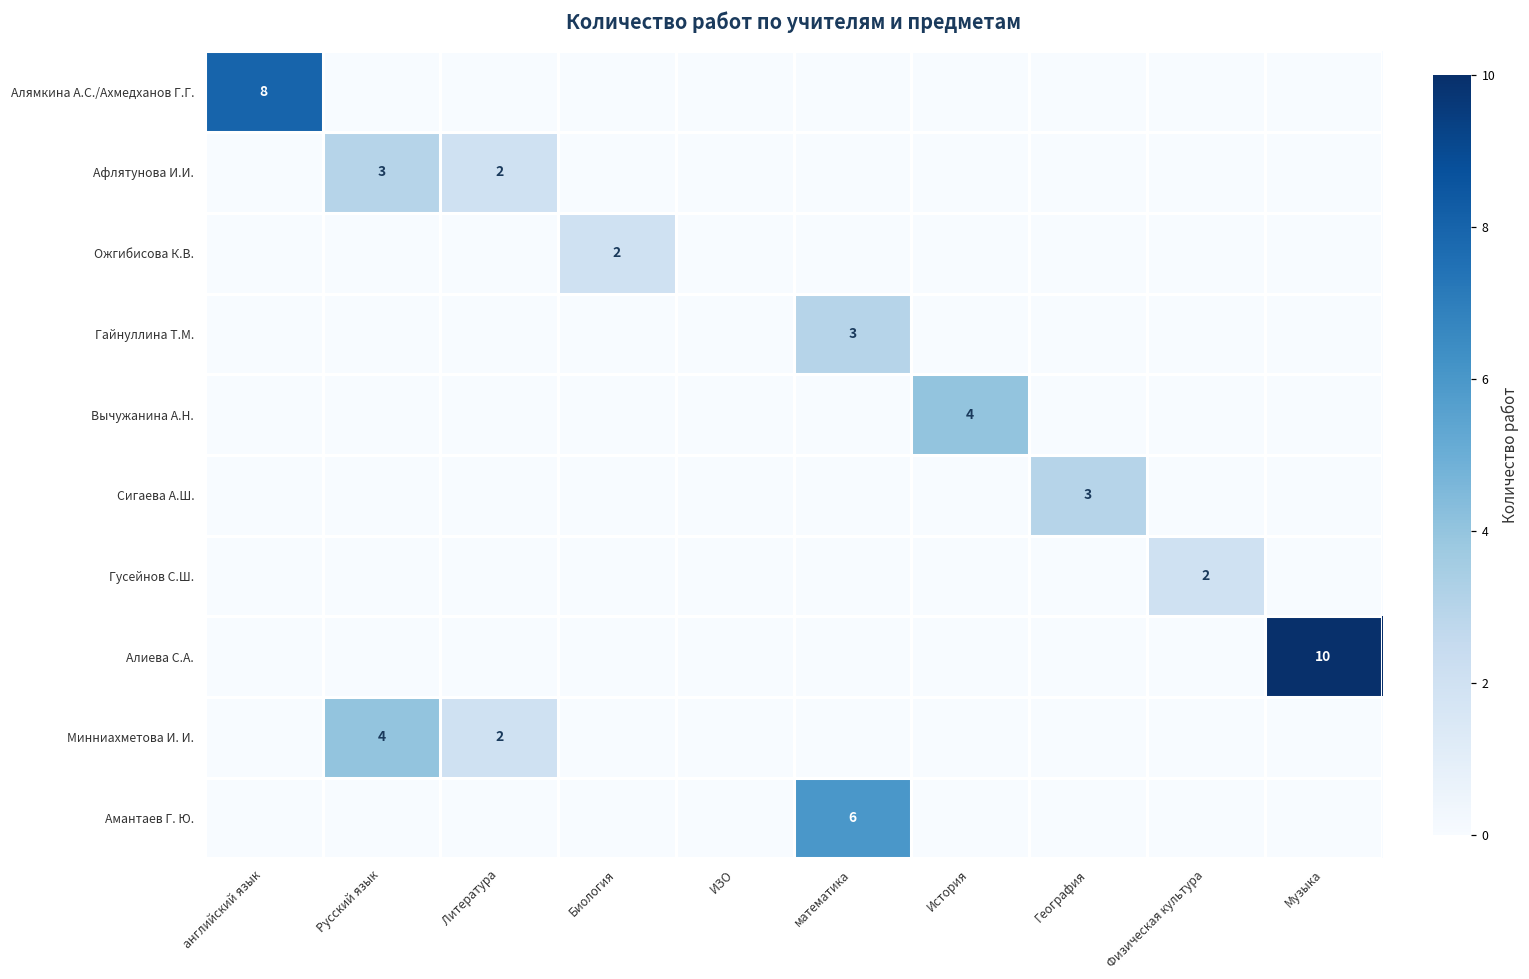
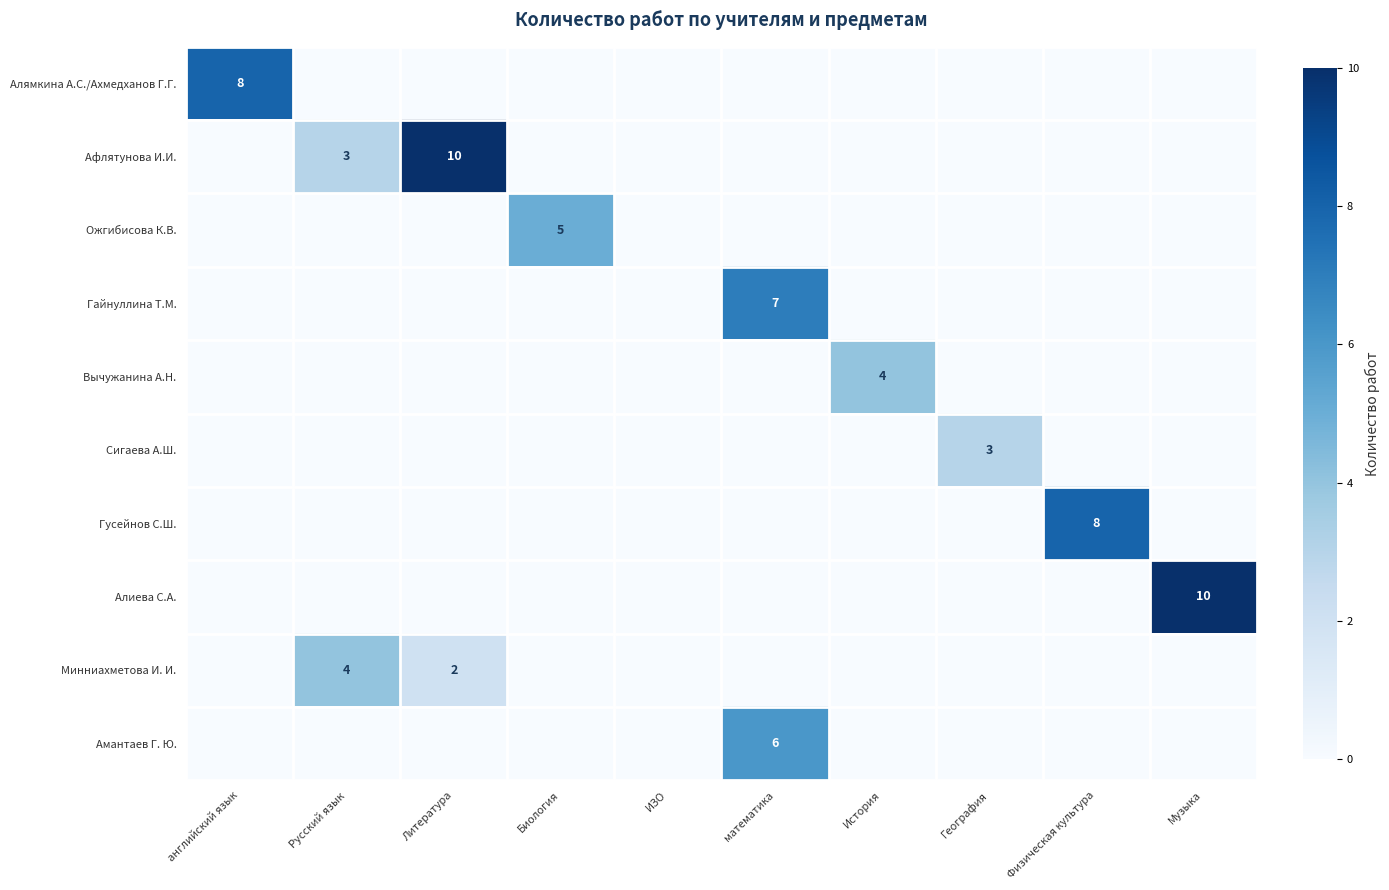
Афлятунова И.И., Литература: 2 -> 10
Ожгибисова К.В., Биология: 2 -> 5
Гайнуллина Т.М., математика: 3 -> 7
Гусейнов С.Ш., Физическая культура: 2 -> 8
